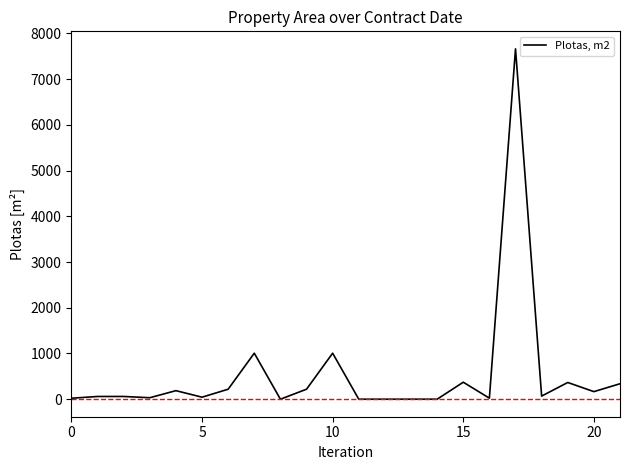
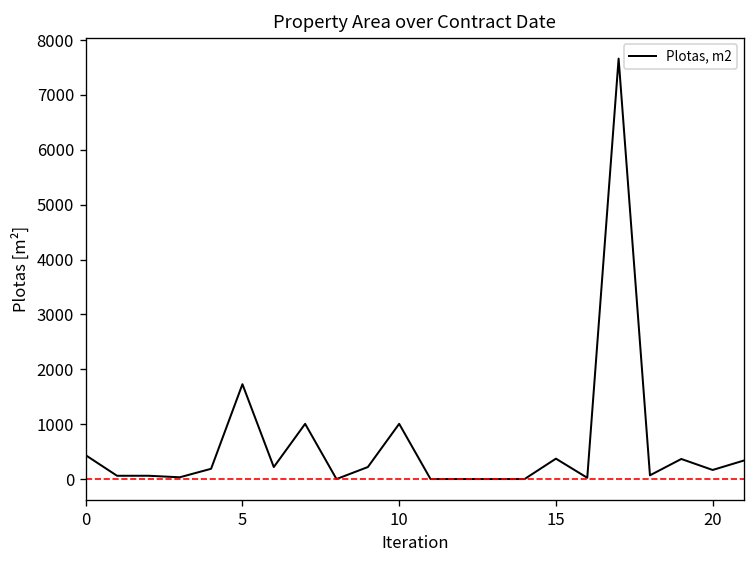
0: 0 -> 400
5: 0 -> 1700
